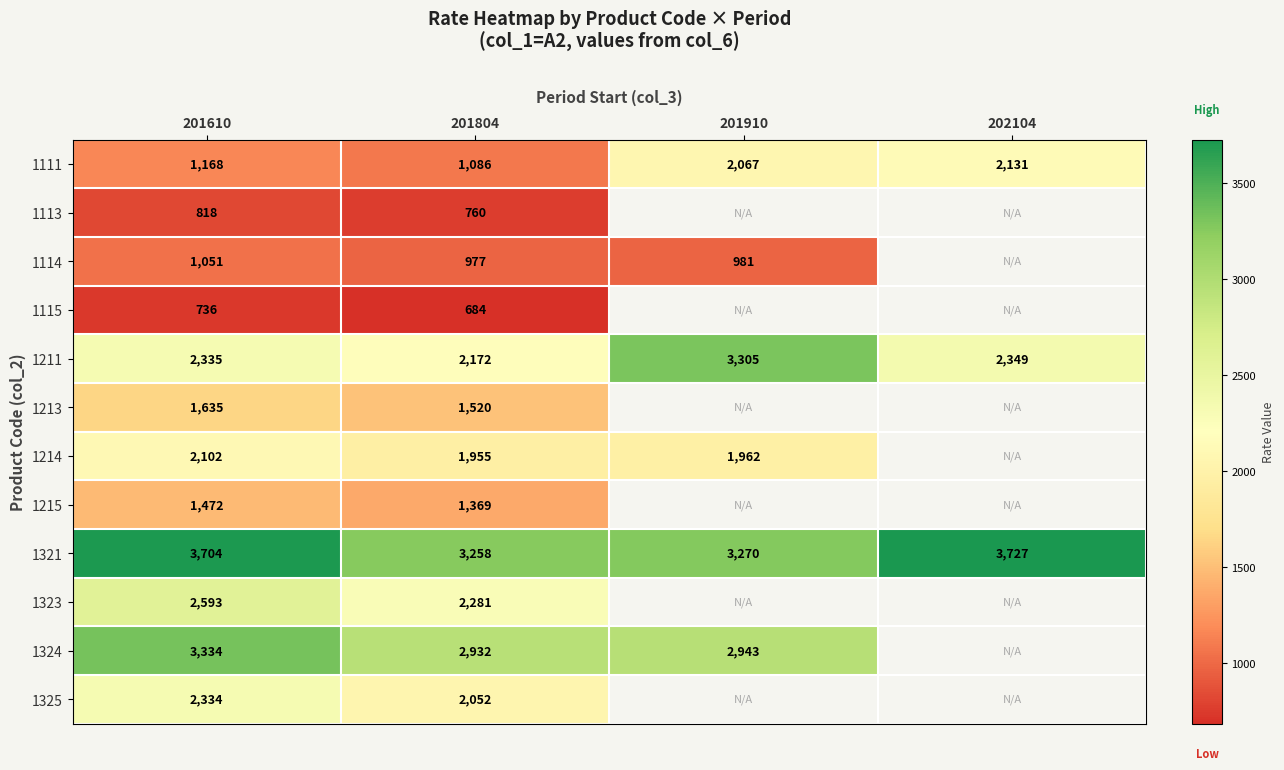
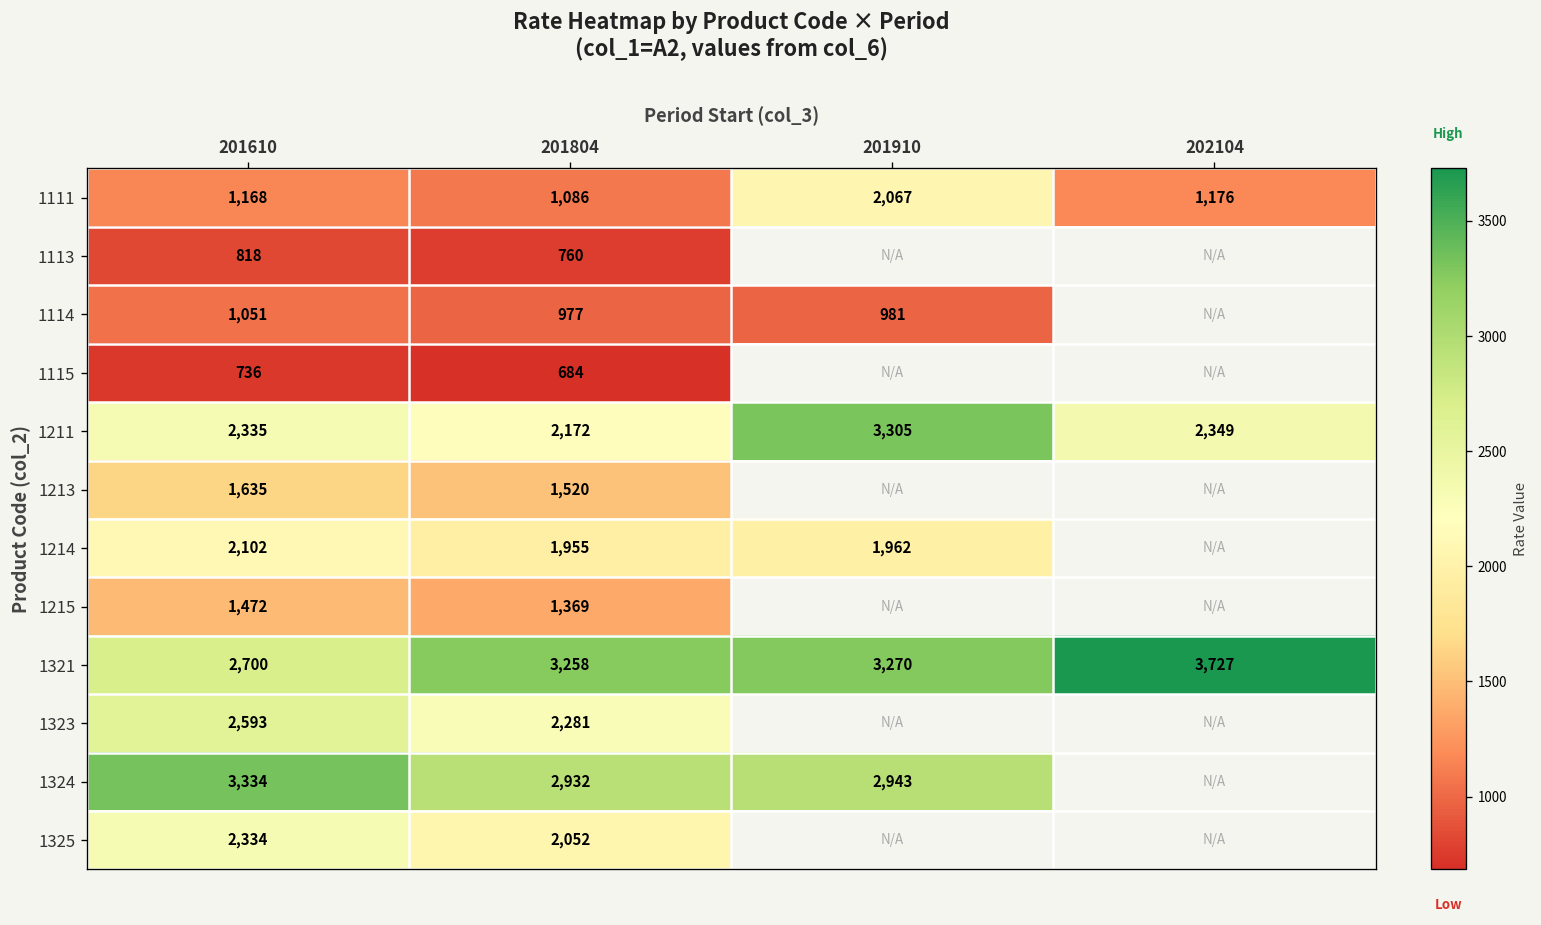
1111, 202104: 2,131 -> 1,176
1321, 201610: 3,704 -> 2,700
